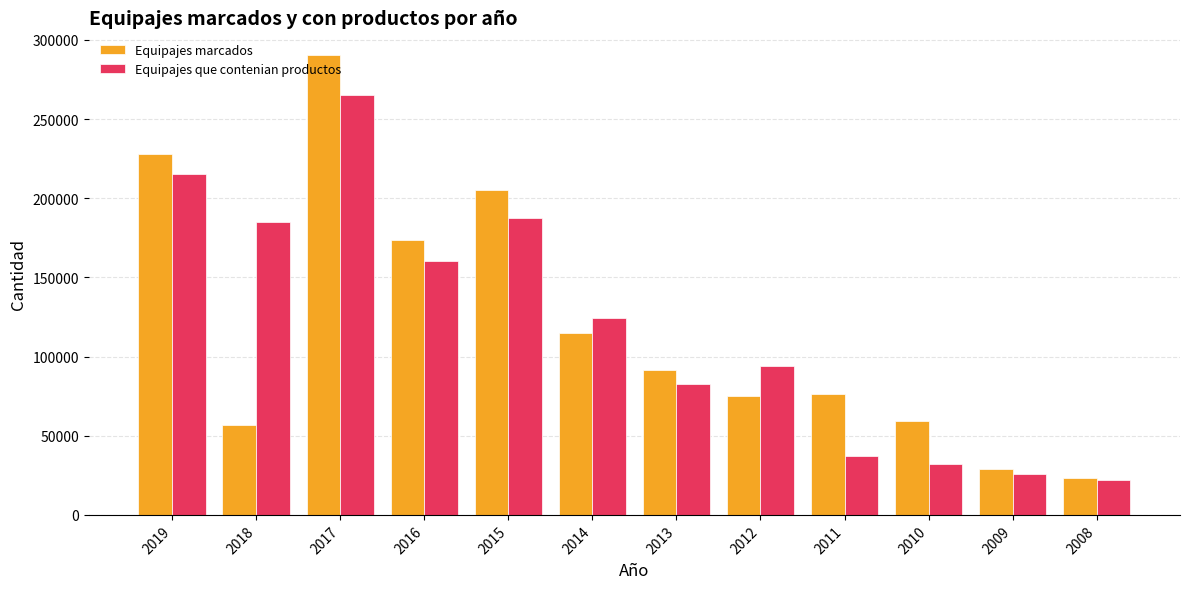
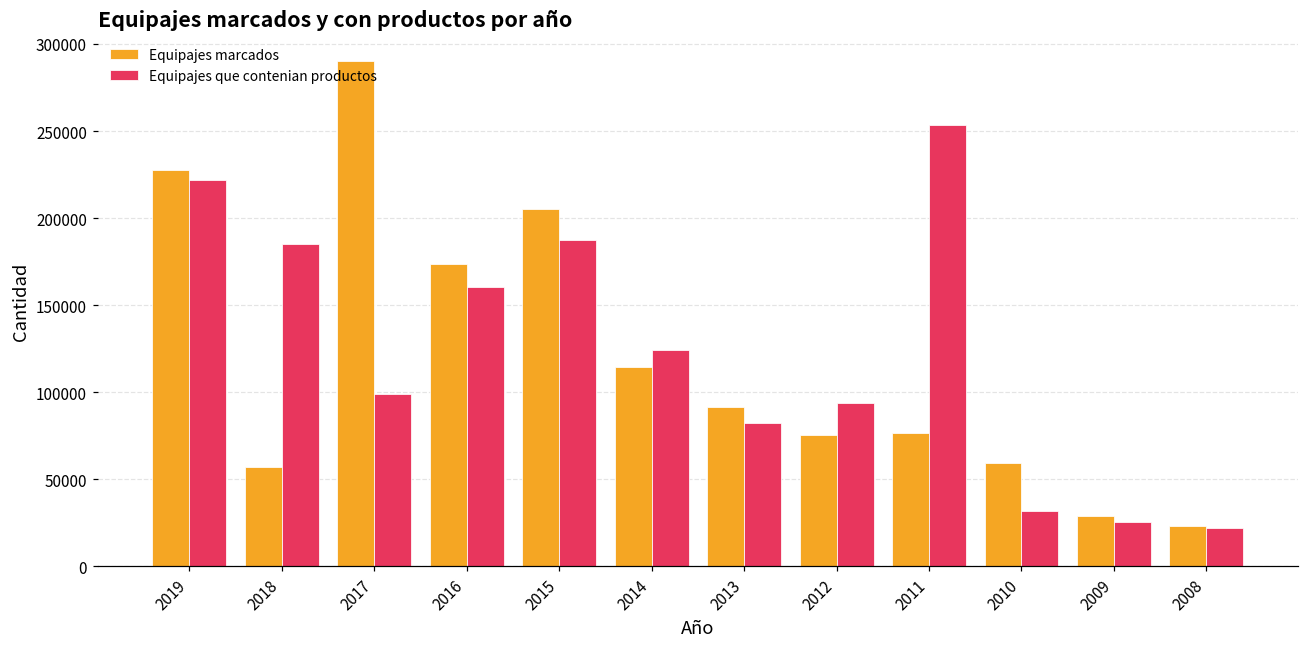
Equipajes que contenian productos, 2019: 216000 -> 222000
Equipajes que contenian productos, 2017: 265000 -> 99000
Equipajes que contenian productos, 2011: 37000 -> 253000
